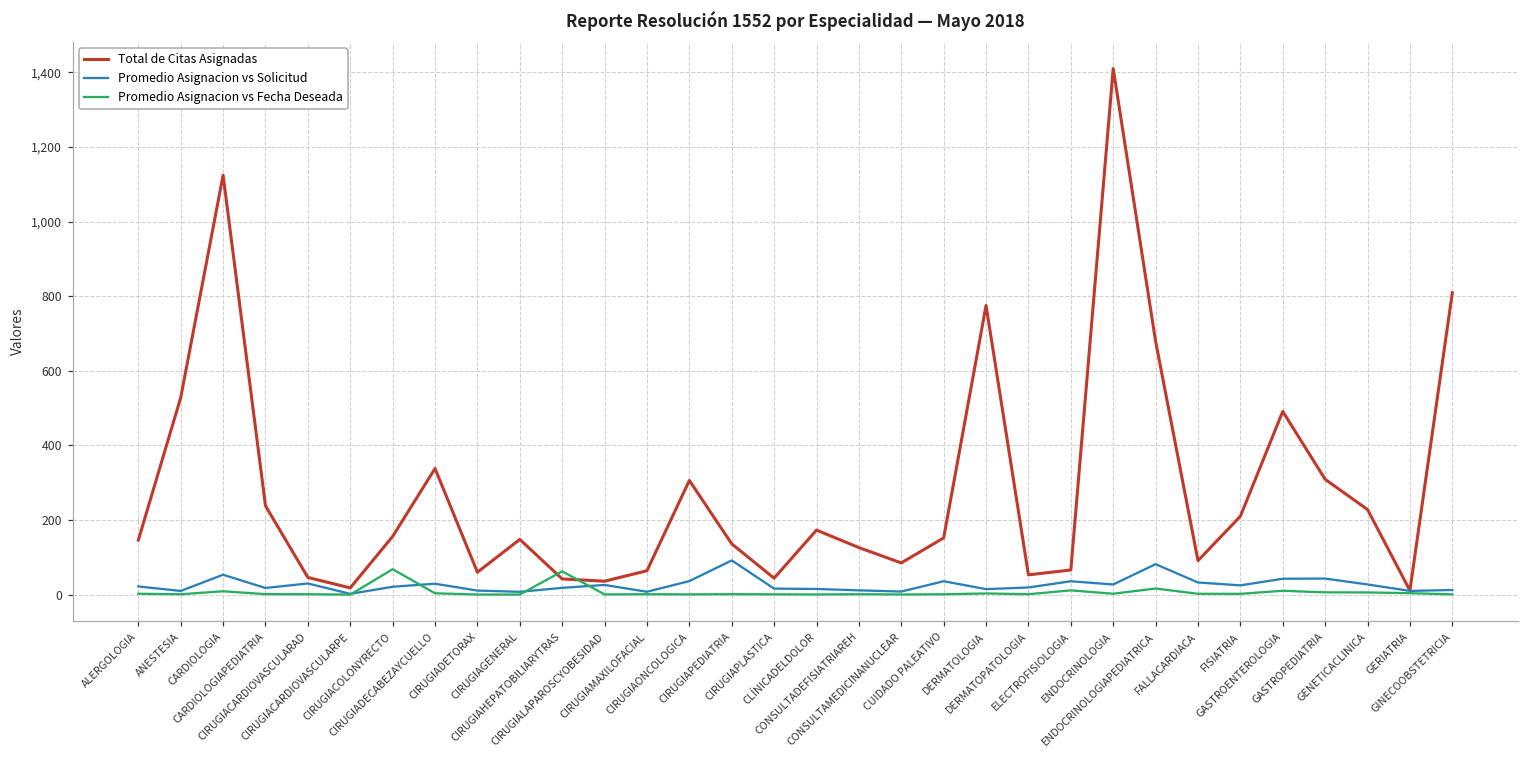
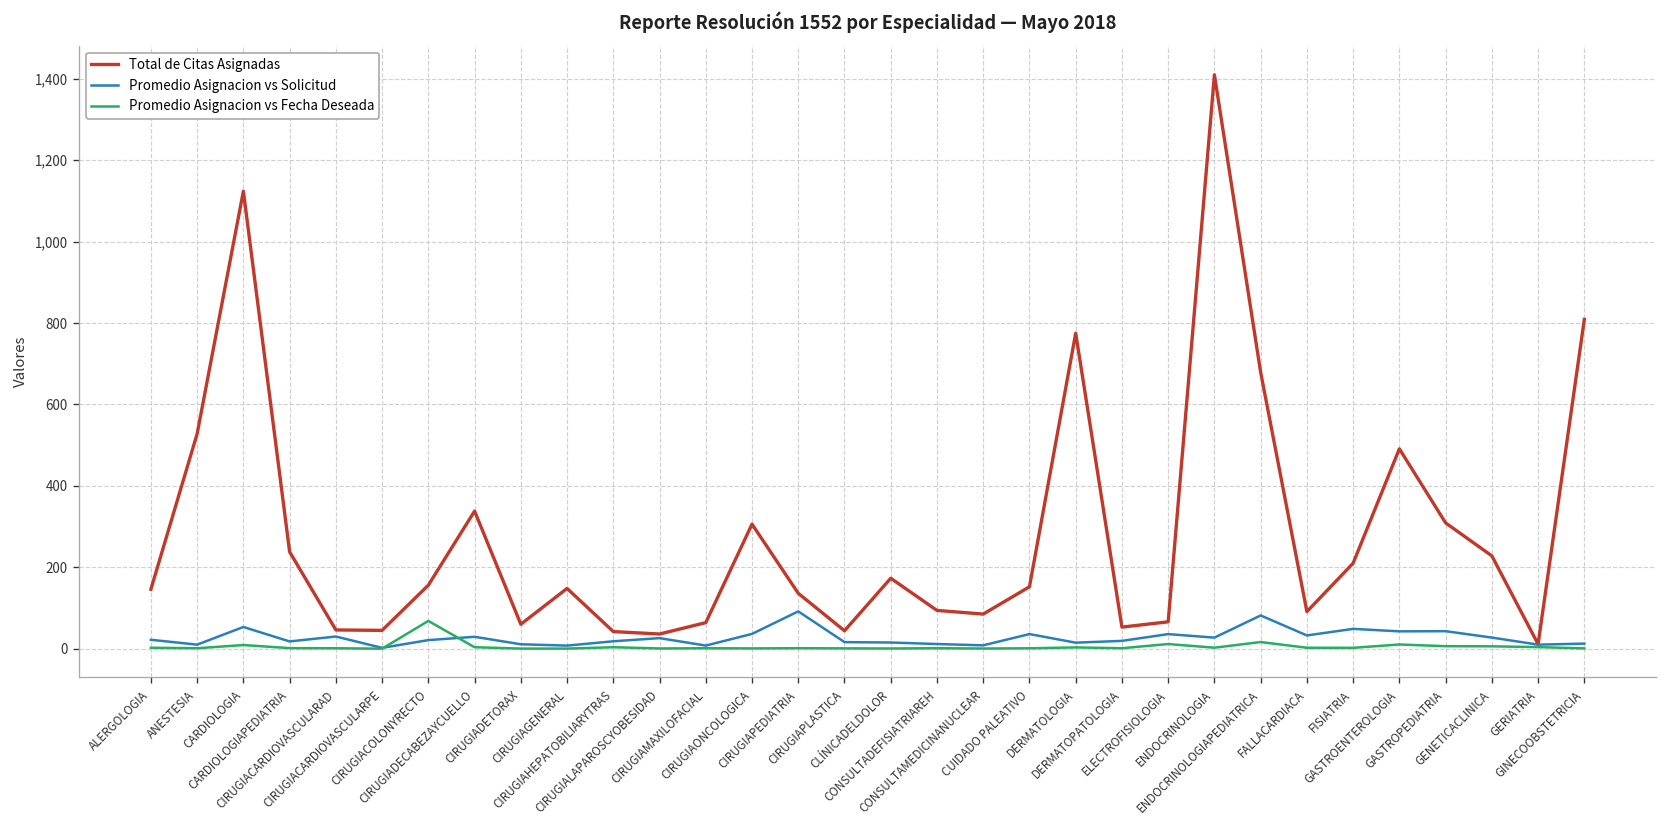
Total de Citas Asignadas, CIRUGIACARDIOVASCULARPE: 20 -> 50
Promedio Asignacion vs Fecha Deseada, CIRUGIAHEPATOBILIARYTRAS: 60 -> 0
Total de Citas Asignadas, CONSULTADEFISIATRIAREH: 130 -> 90
Promedio Asignacion vs Solicitud, FISIATRIA: 20 -> 50
